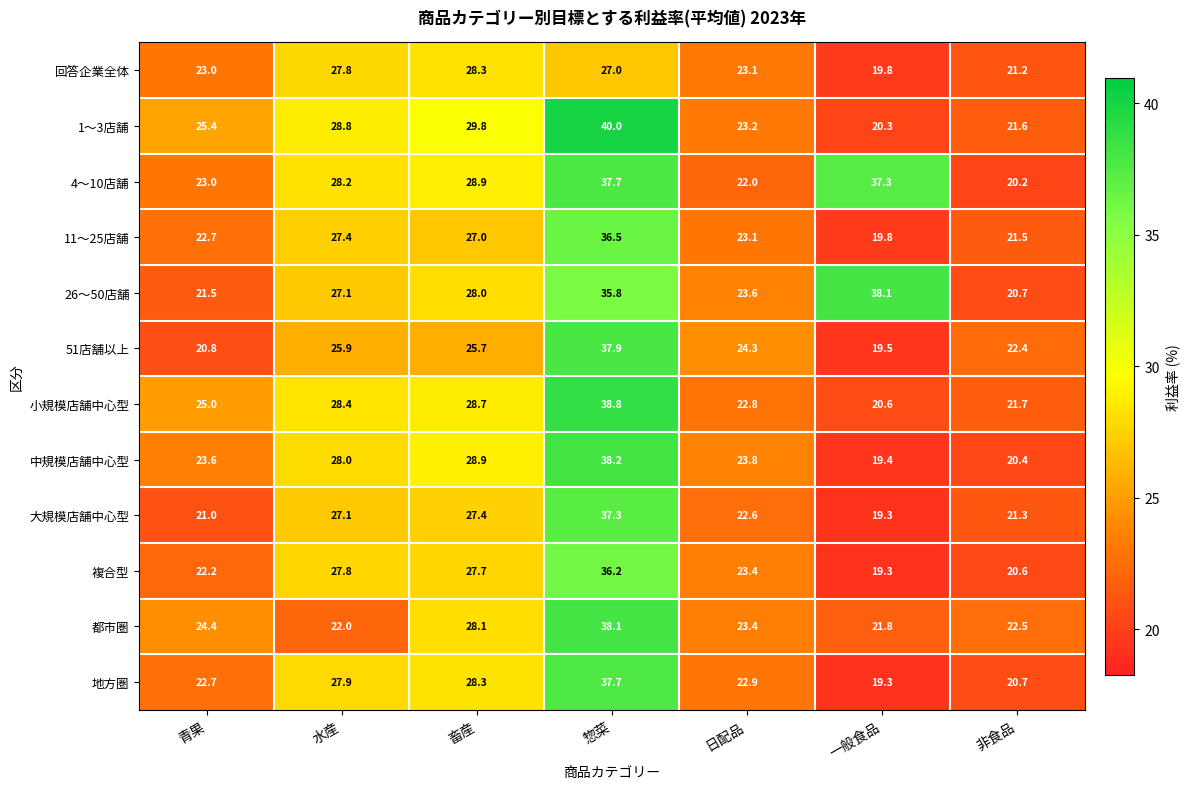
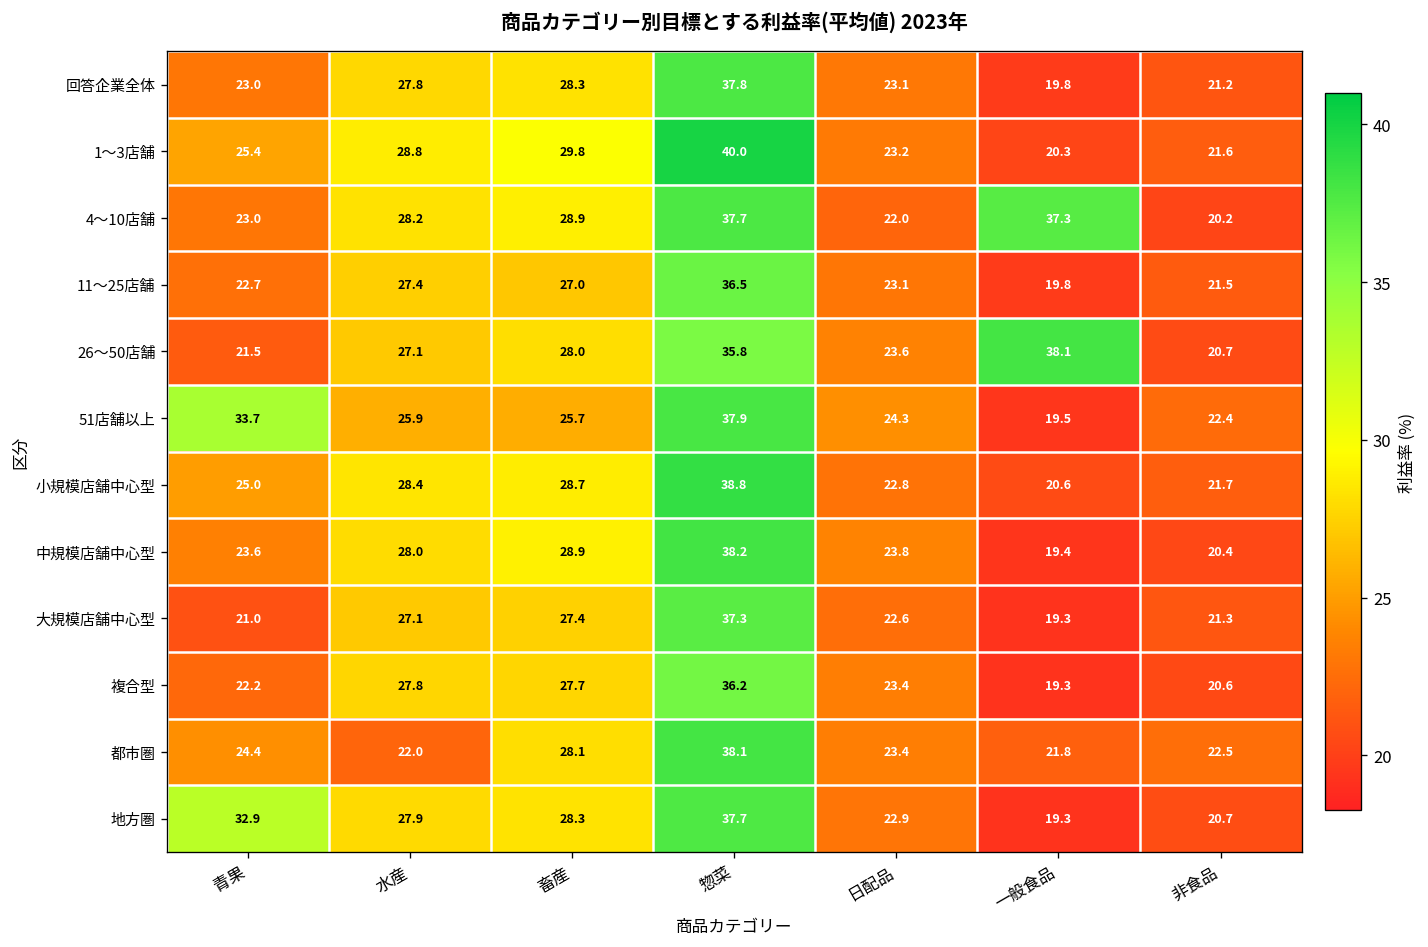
回答企業全体, 惣菜: 27.0 -> 37.8
51店舗以上, 青果: 20.8 -> 33.7
地方圏, 青果: 22.7 -> 32.9
